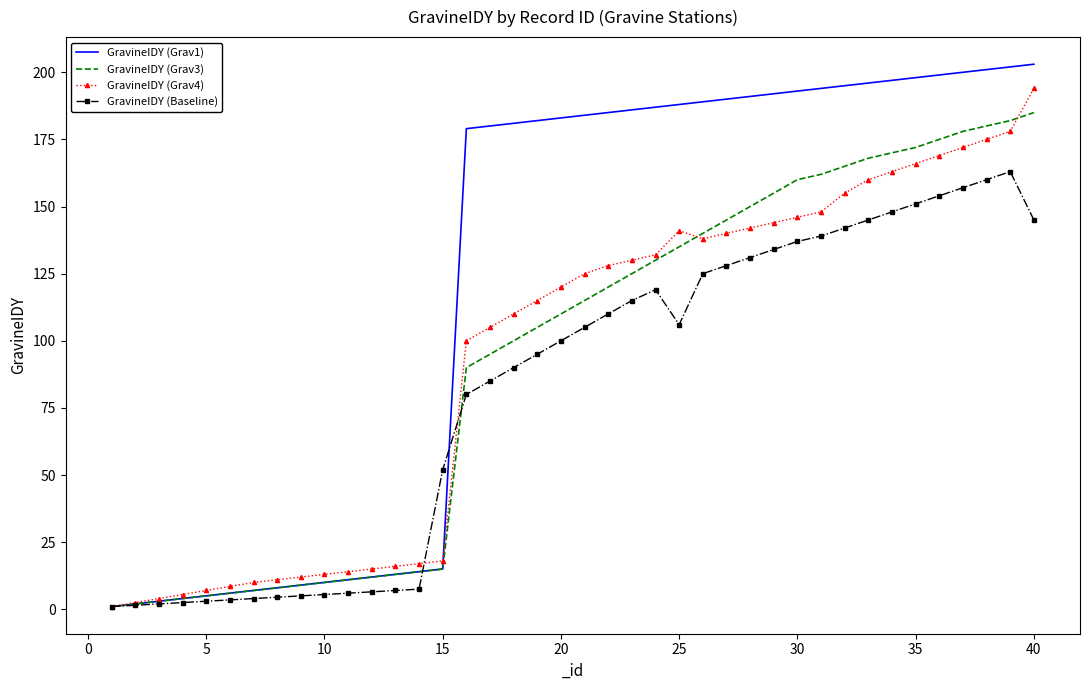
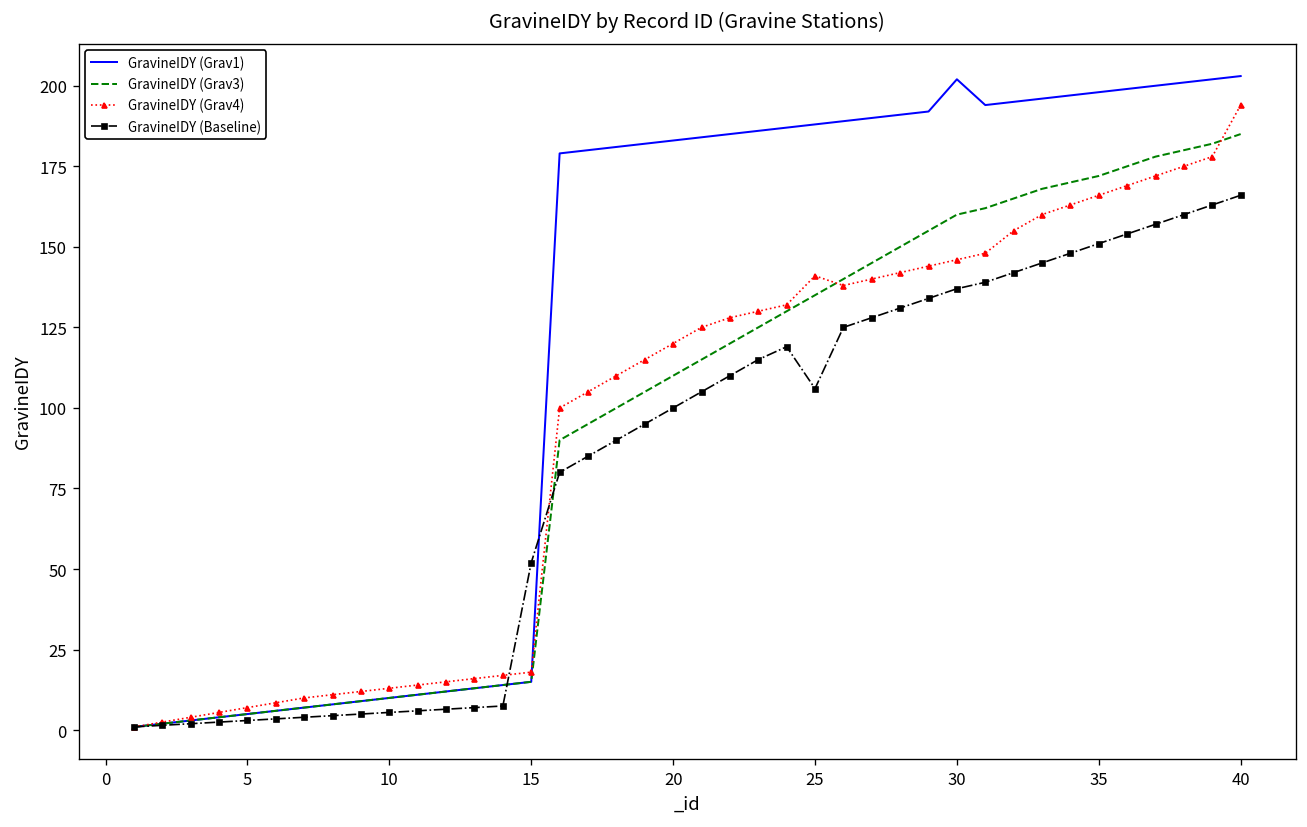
GravineIDY (Grav1), 30: 193 -> 202
GravineIDY (Baseline), 40: 145 -> 166
